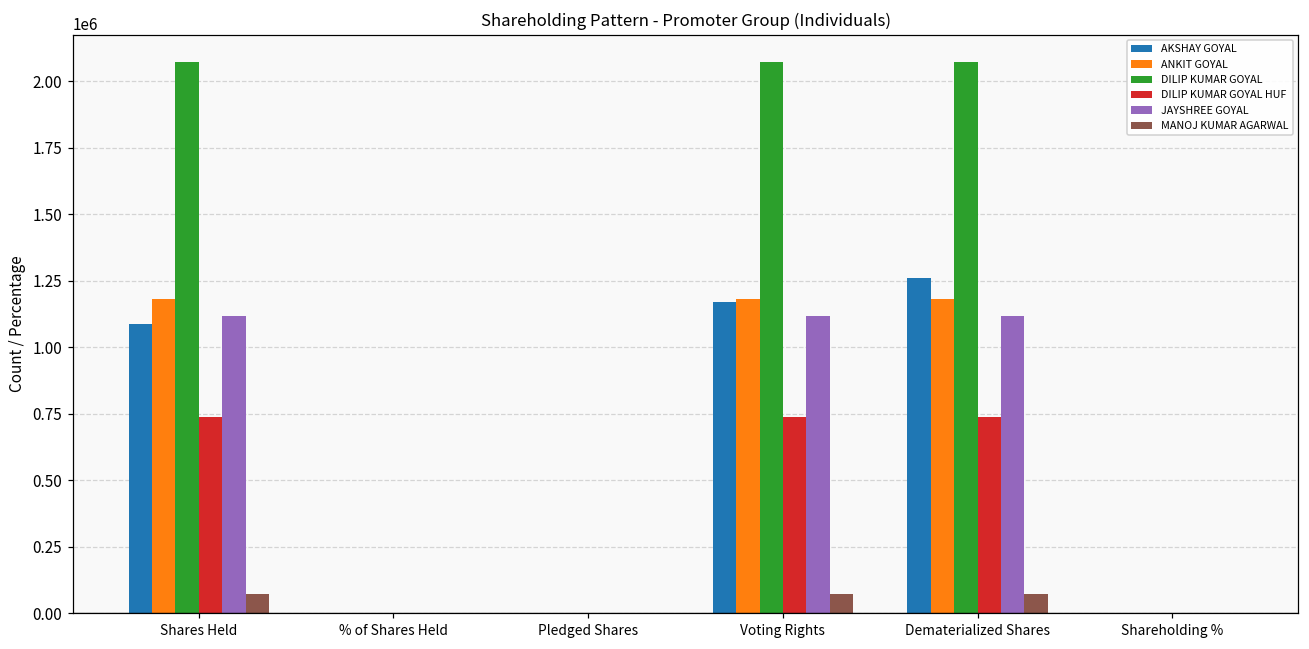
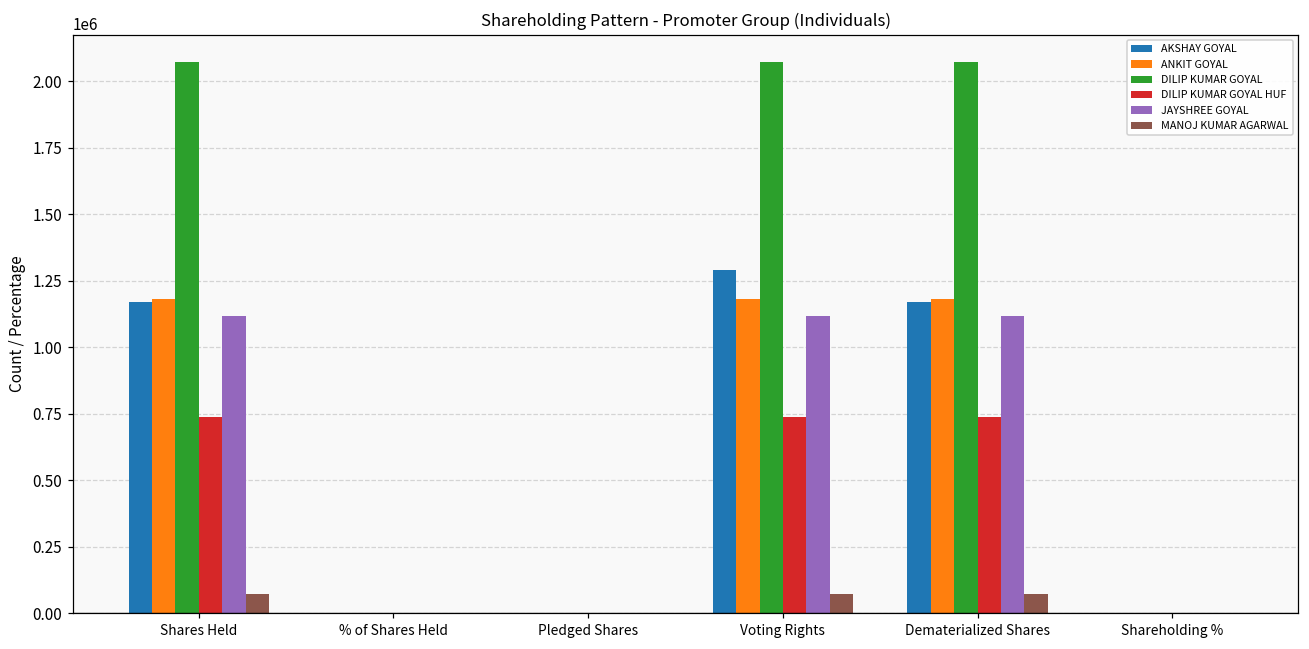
AKSHAY GOYAL, Shares Held: 1090000 -> 1170000
AKSHAY GOYAL, Voting Rights: 1170000 -> 1290000
AKSHAY GOYAL, Dematerialized Shares: 1260000 -> 1170000
